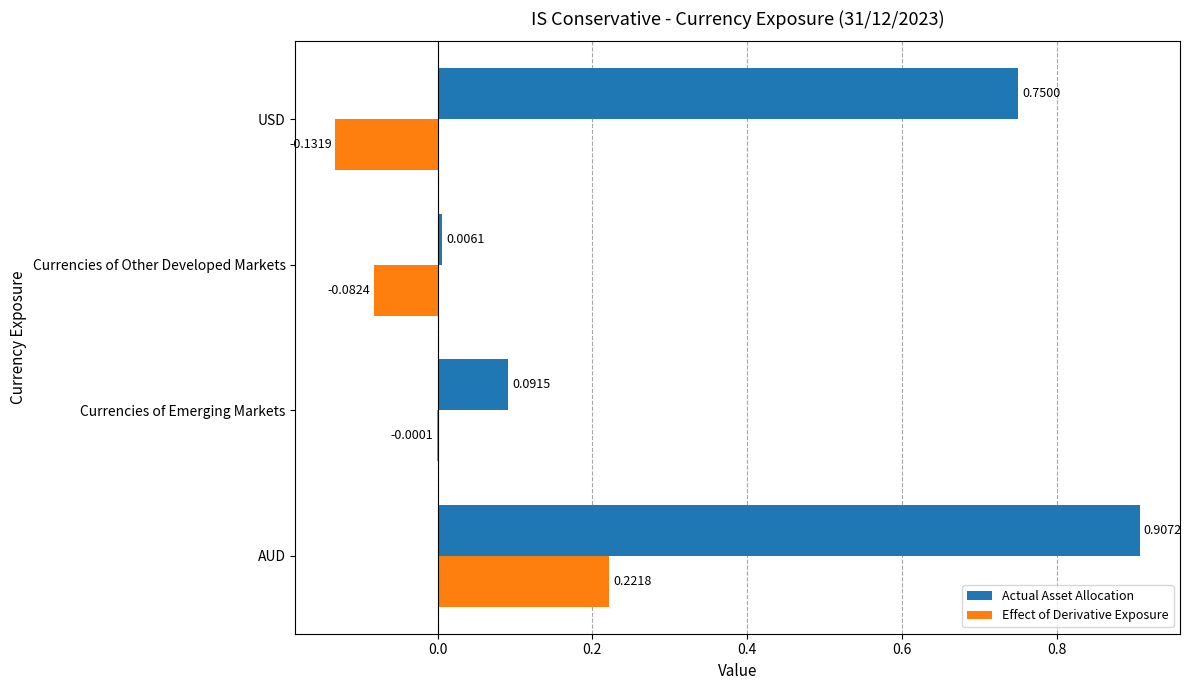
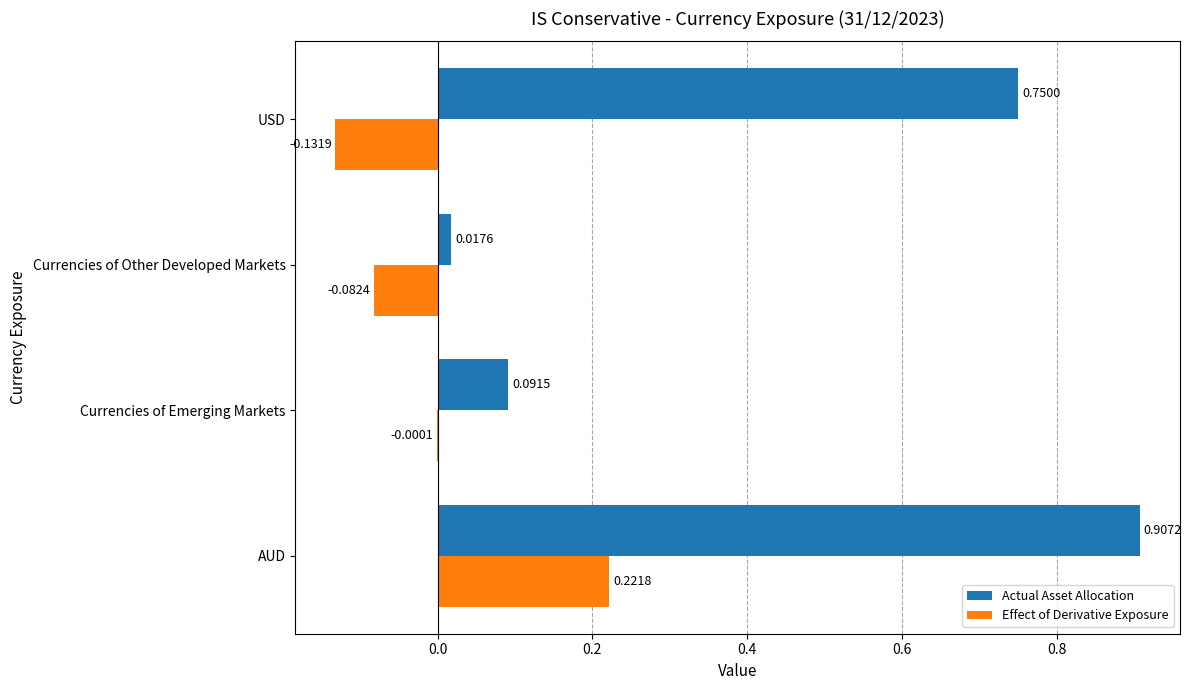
Actual Asset Allocation, Currencies of Other Developed Markets: 0.0061 -> 0.0176
